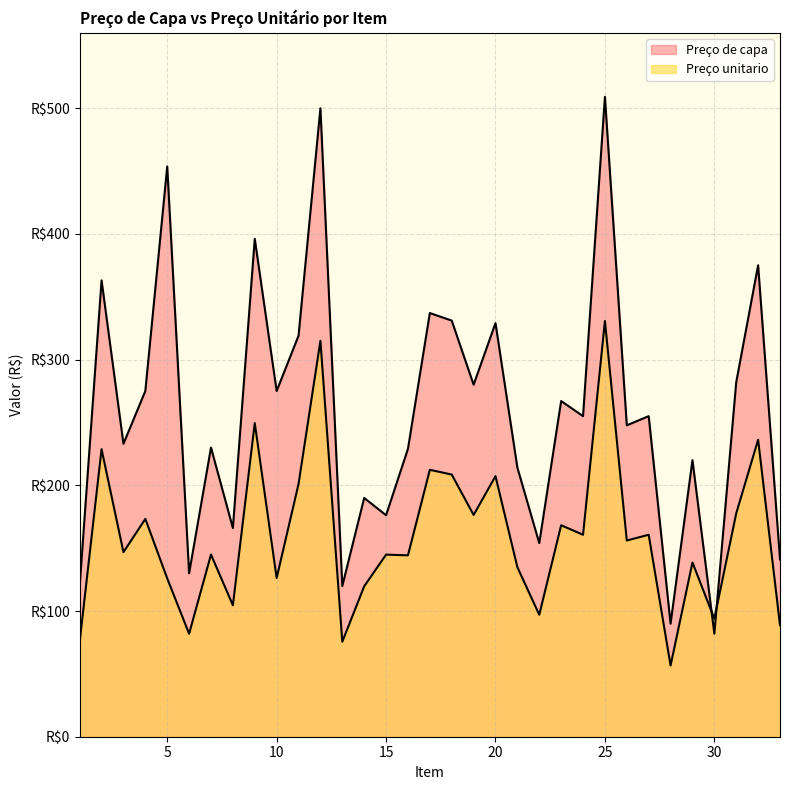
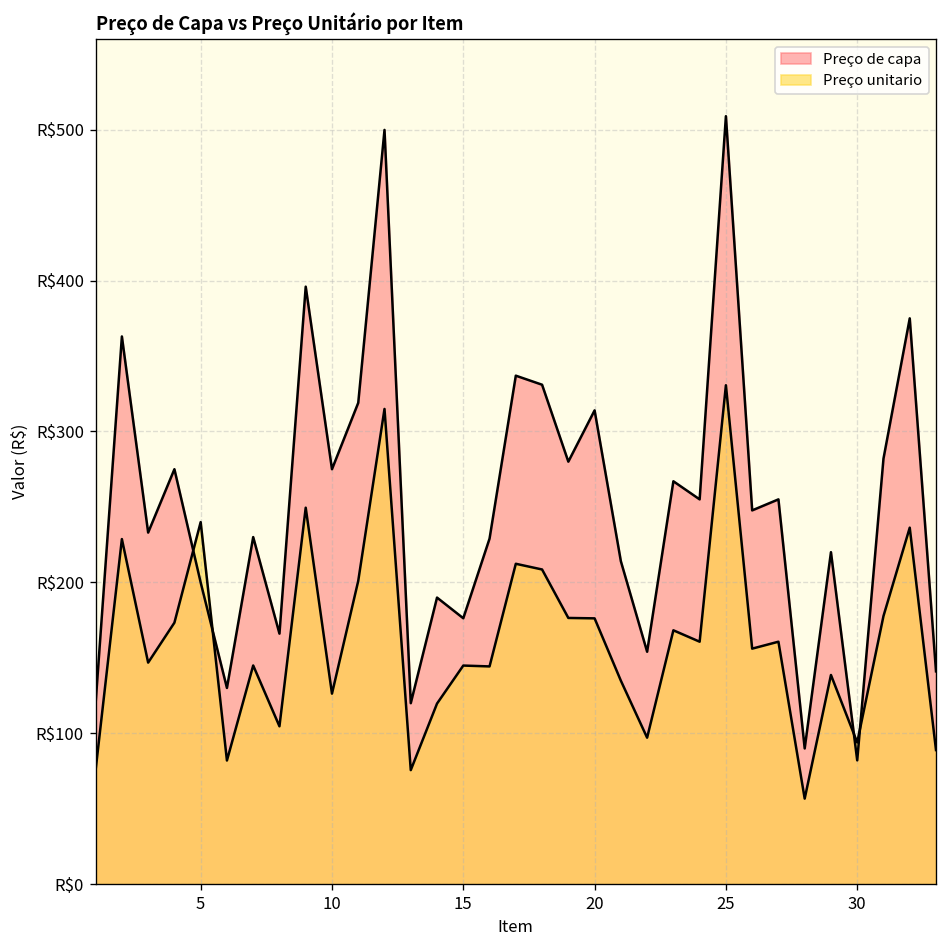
Preço de capa, 5: R$454 -> R$200
Preço unitario, 5: R$126 -> R$240
Preço de capa, 20: R$329 -> R$314
Preço unitario, 20: R$207 -> R$176
